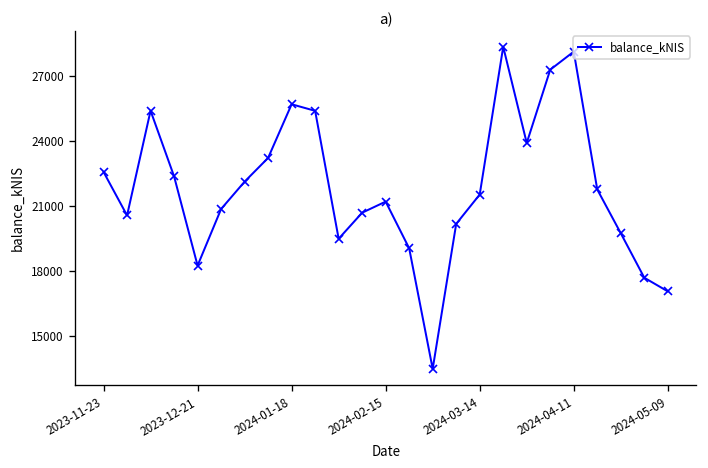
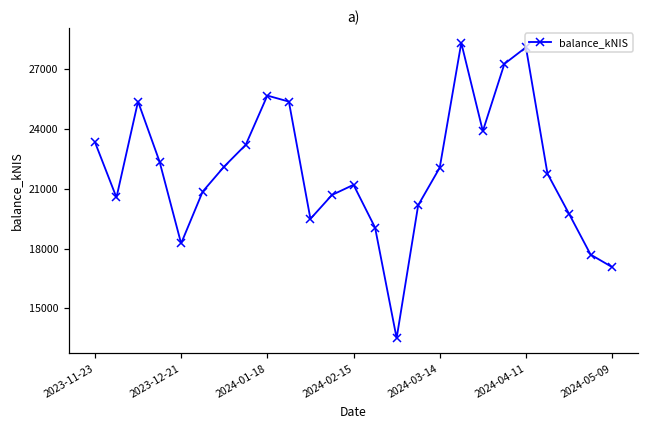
2023-11-23: 22600 -> 23300
2024-03-14: 21500 -> 22100
